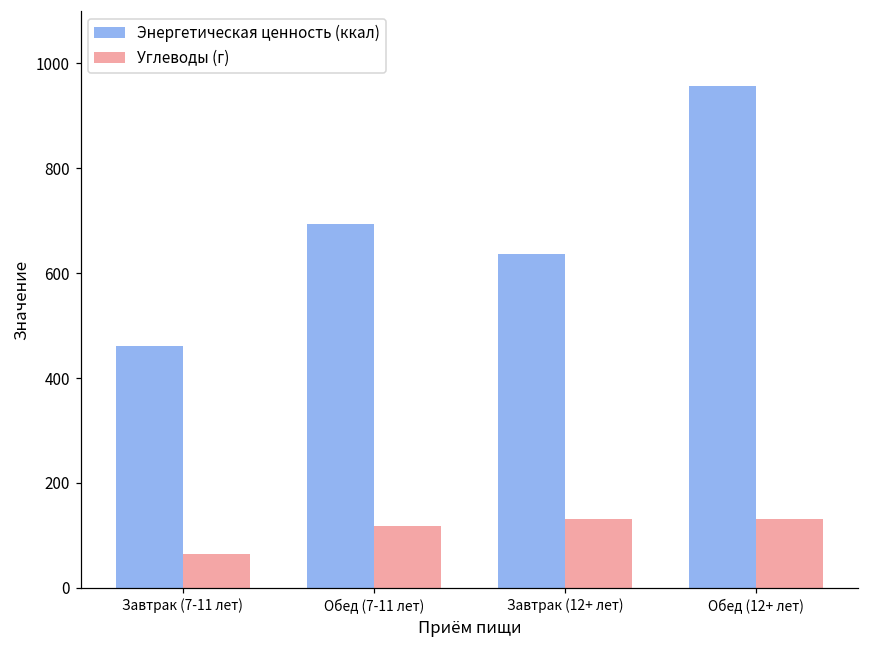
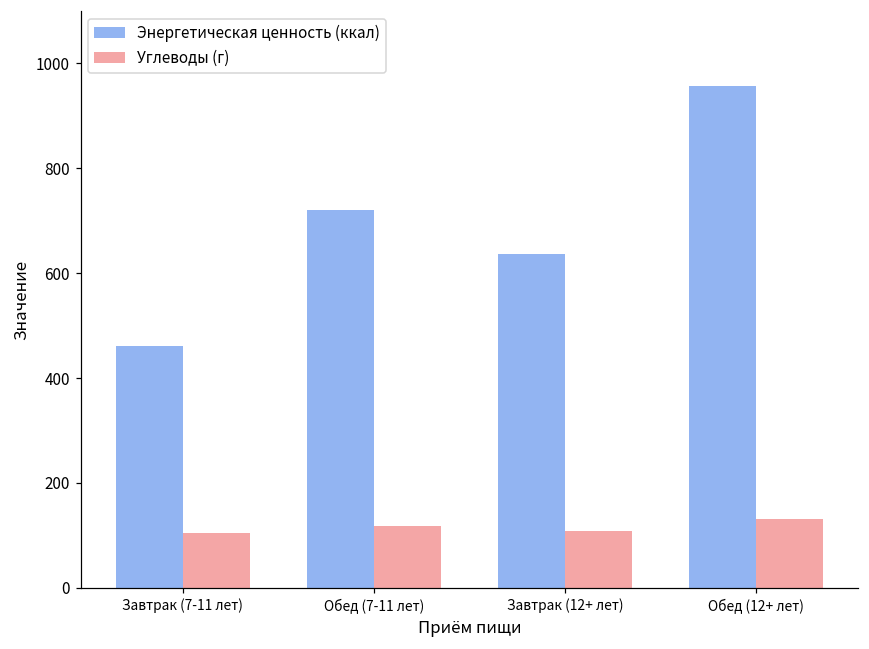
Углеводы (г), Завтрак (7-11 лет): 60 -> 110
Энергетическая ценность (ккал), Обед (7-11 лет): 690 -> 720
Углеводы (г), Завтрак (12+ лет): 130 -> 110
